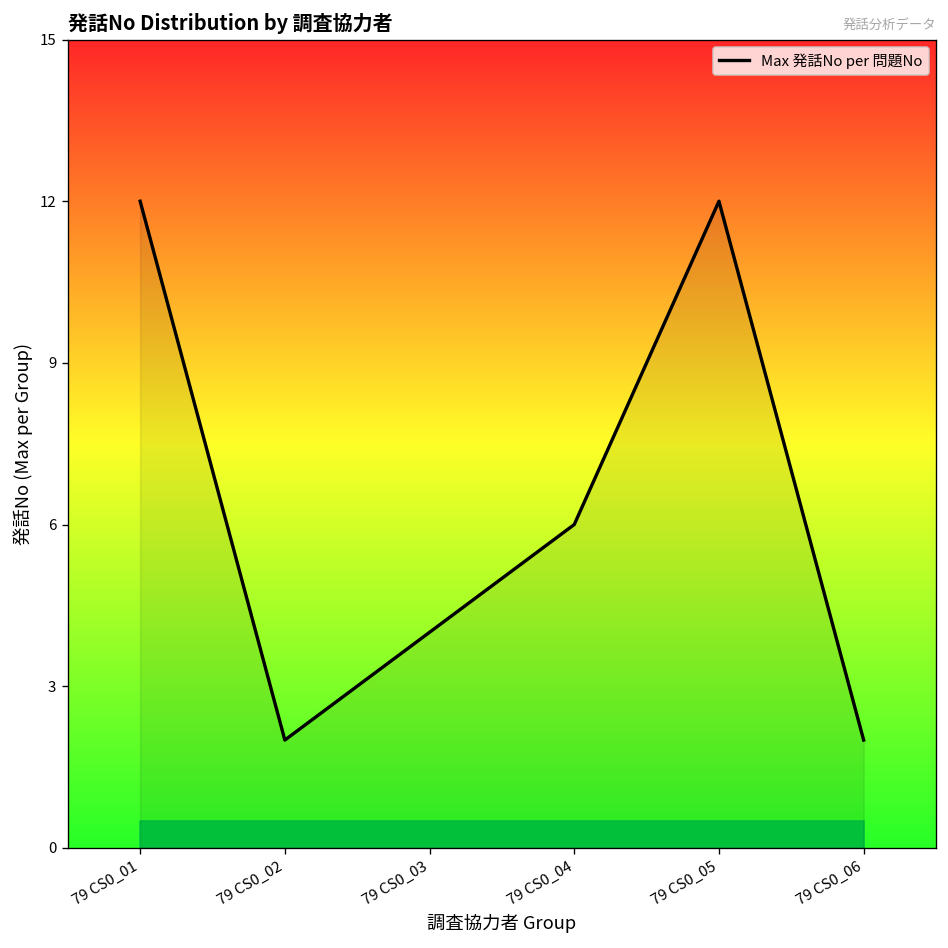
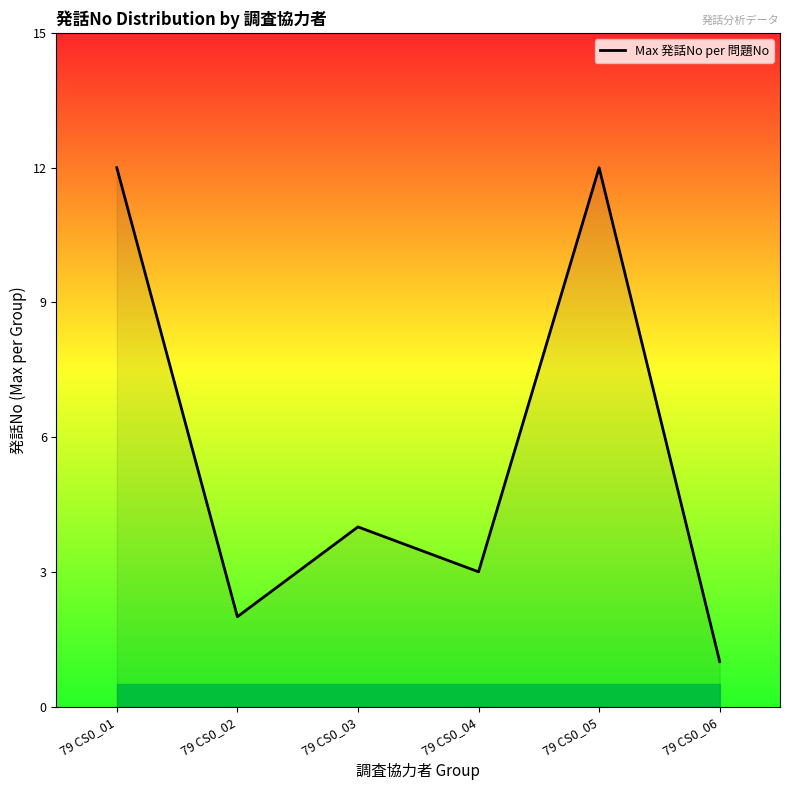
Max 発話No per 問題No, 79 CS0_04: 6 -> 3
Max 発話No per 問題No, 79 CS0_06: 2 -> 1
